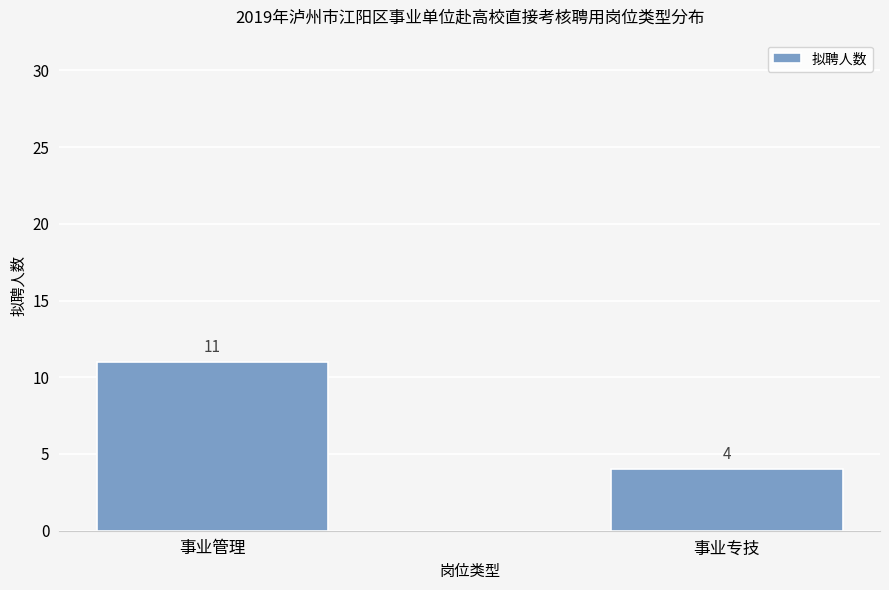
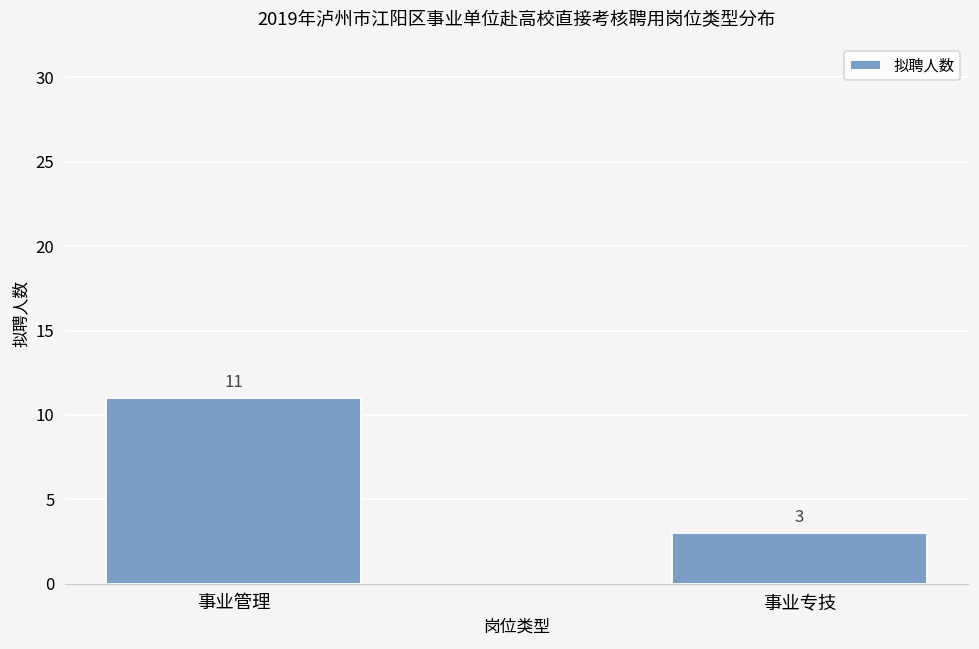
事业专技: 4 -> 3
